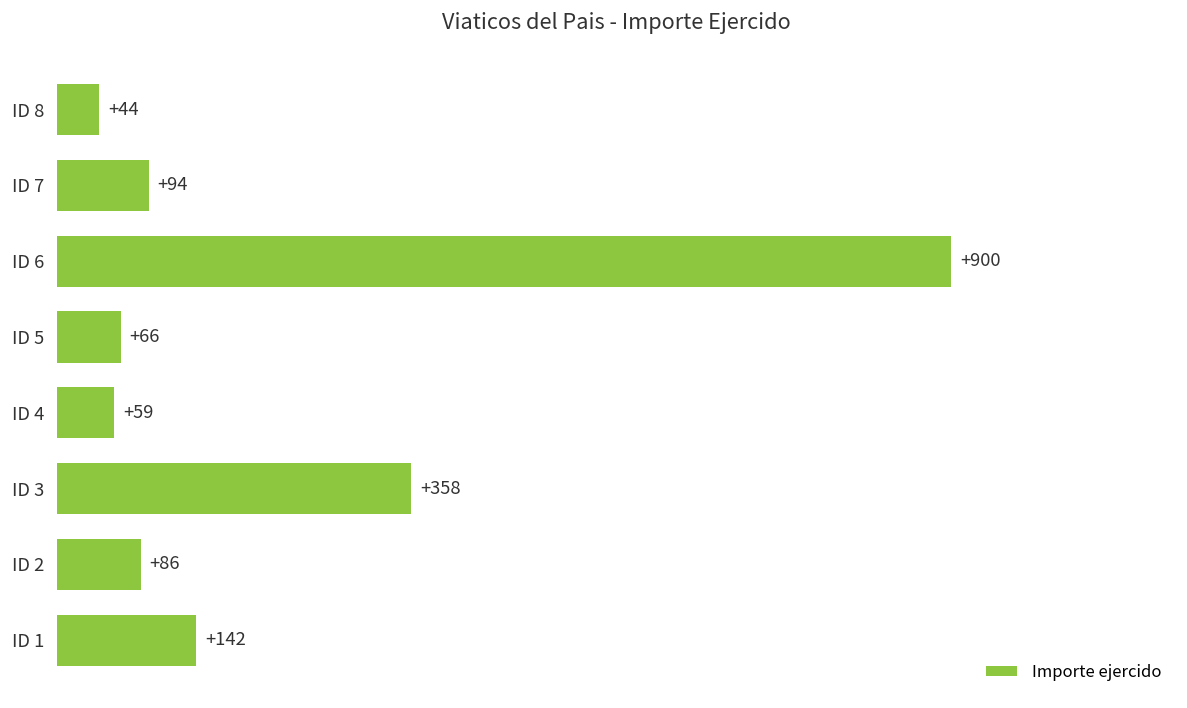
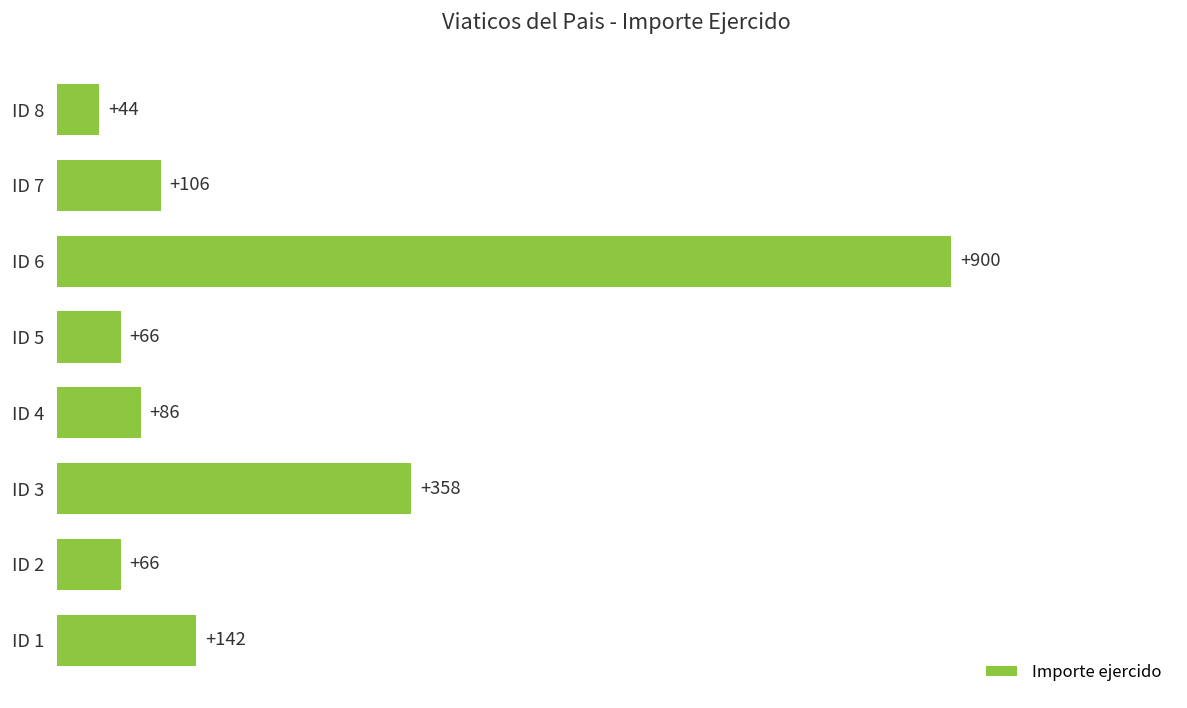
ID 7: +94 -> +106
ID 4: +59 -> +86
ID 2: +86 -> +66
